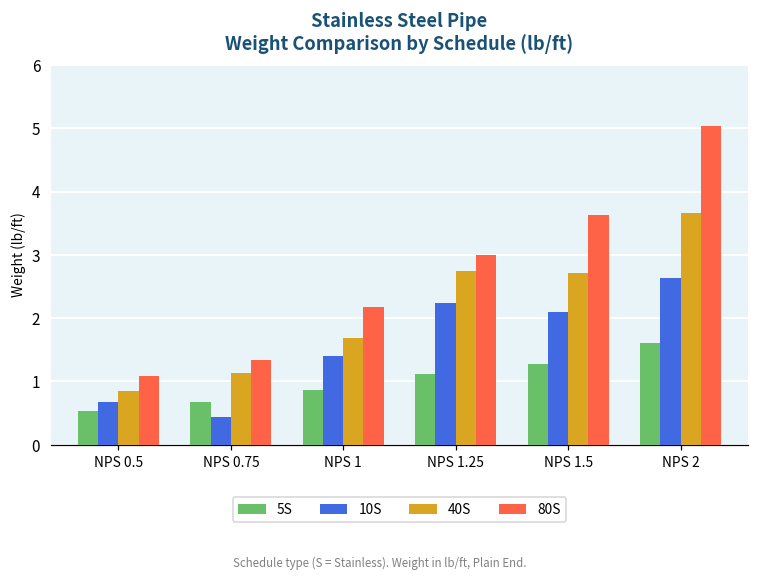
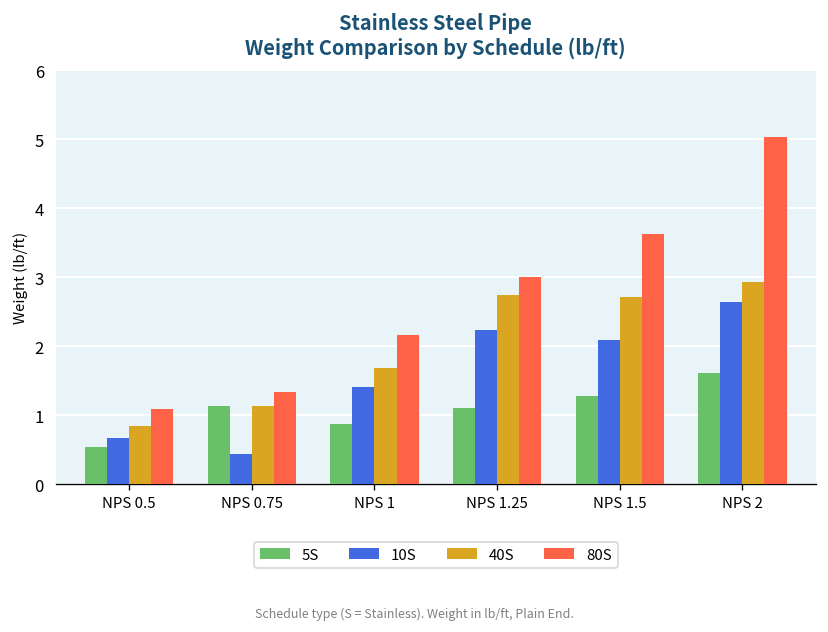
5S, NPS 0.75: 0.7 -> 1.1
40S, NPS 2: 3.7 -> 2.9
